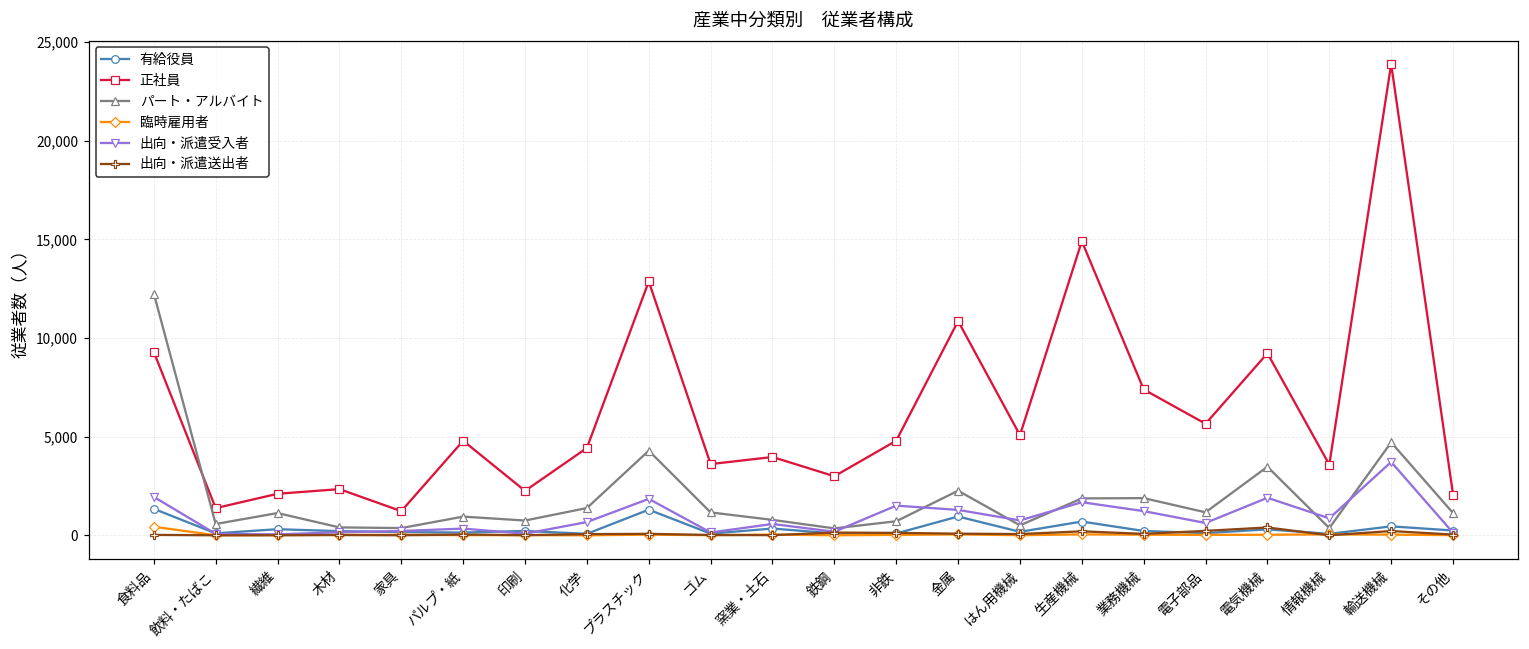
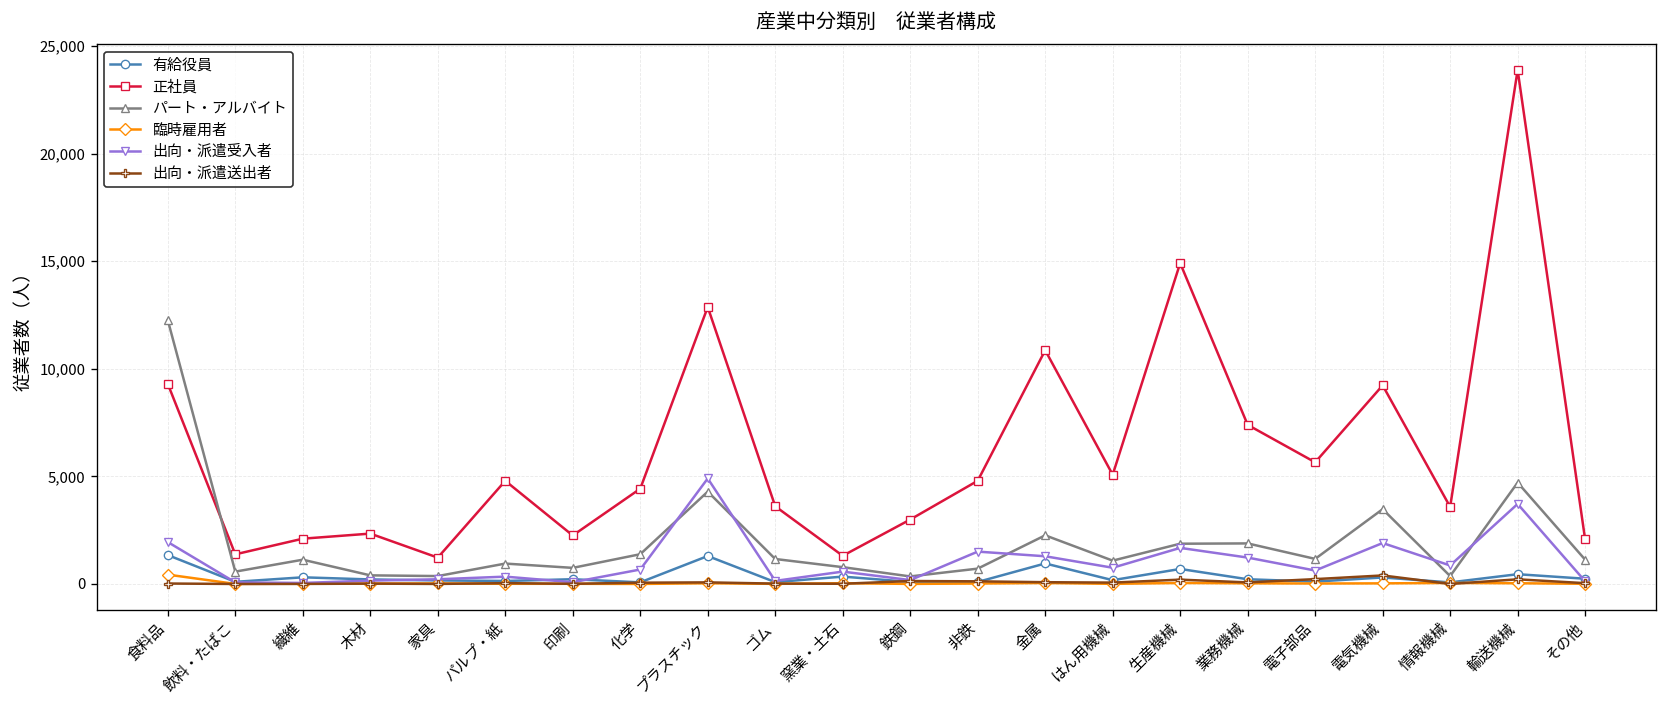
出向・派遣受入者, プラスチック: 1,800 -> 4,900
正社員, 窯業・土石: 4,000 -> 1,300
パート・アルバイト, はん用機械: 500 -> 1,100
